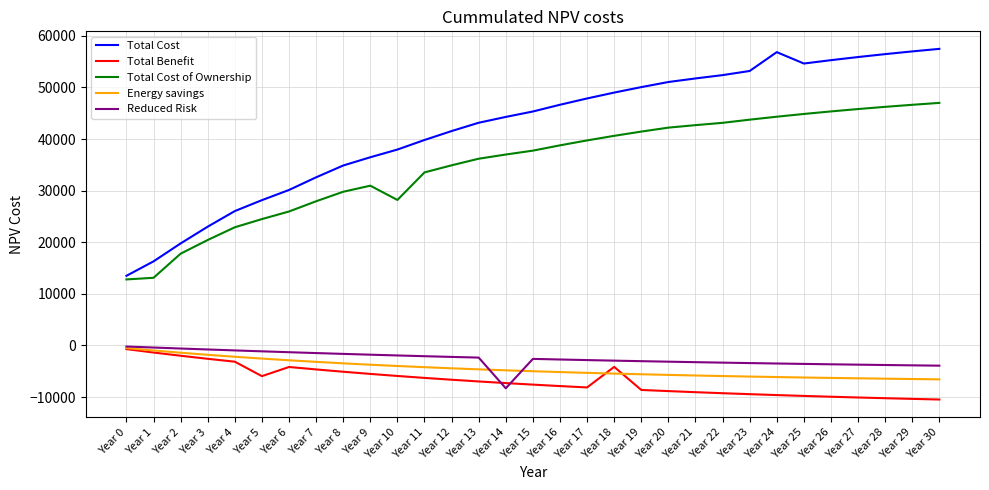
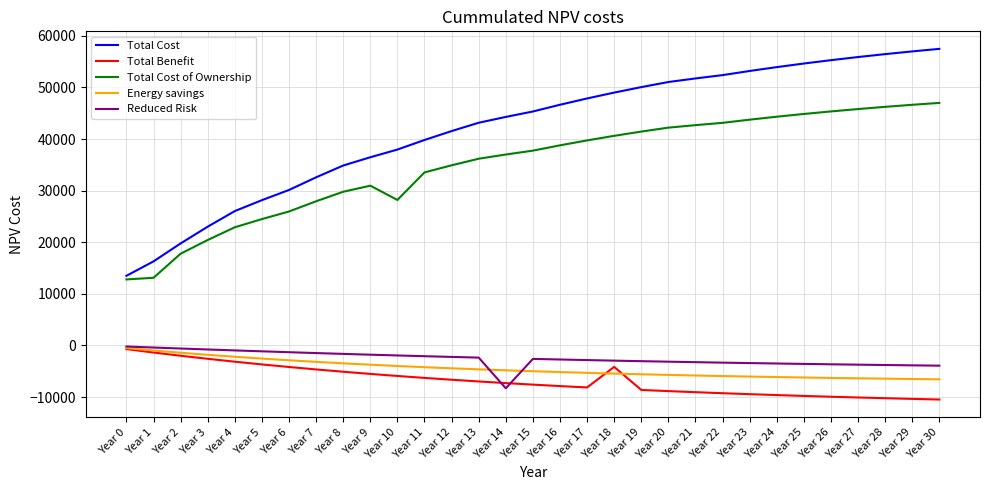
Total Benefit, Year 5: -6000 -> -4000
Total Cost, Year 24: 57000 -> 54000
